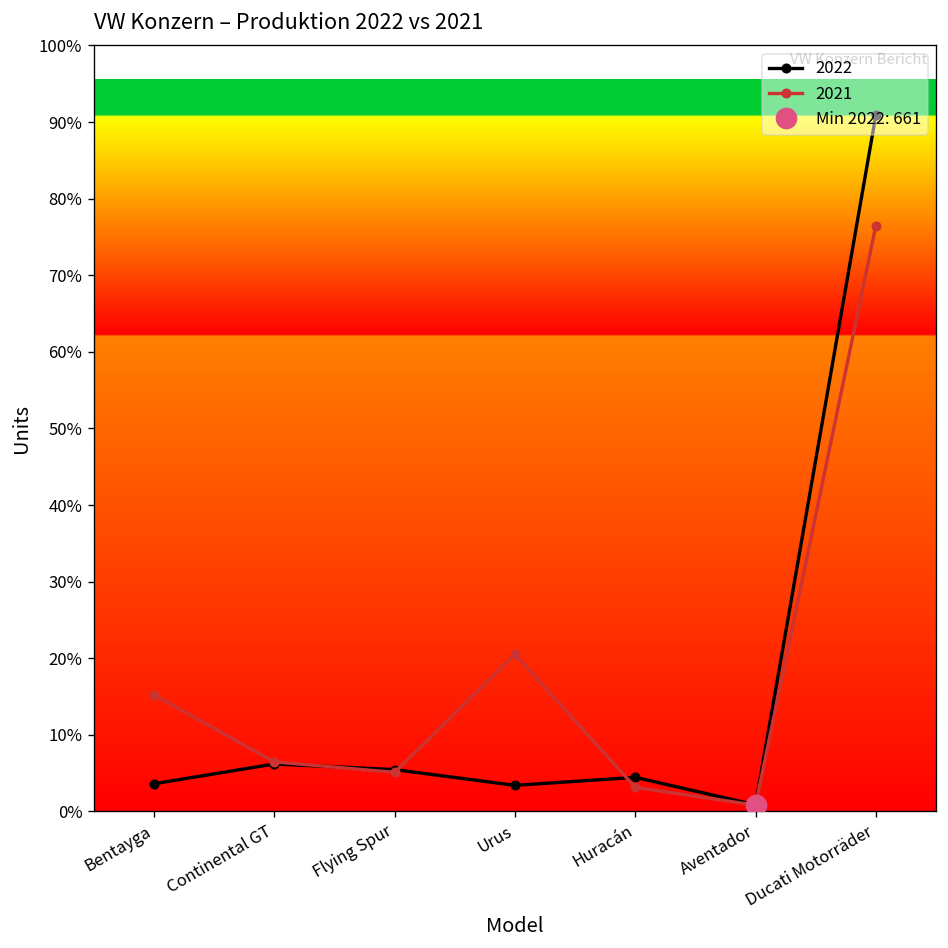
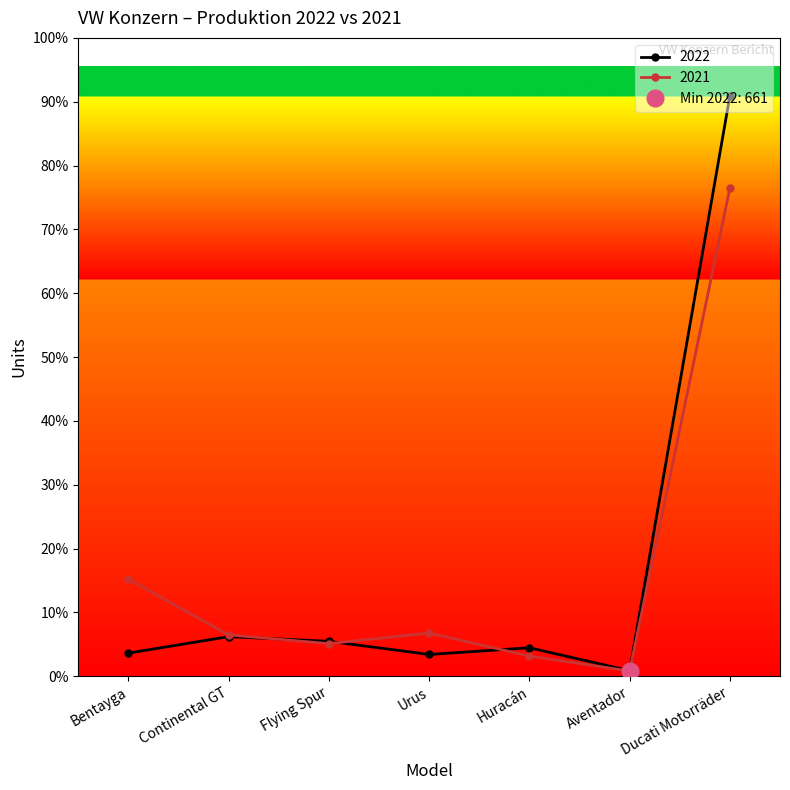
2021, Urus: 20% -> 7%
